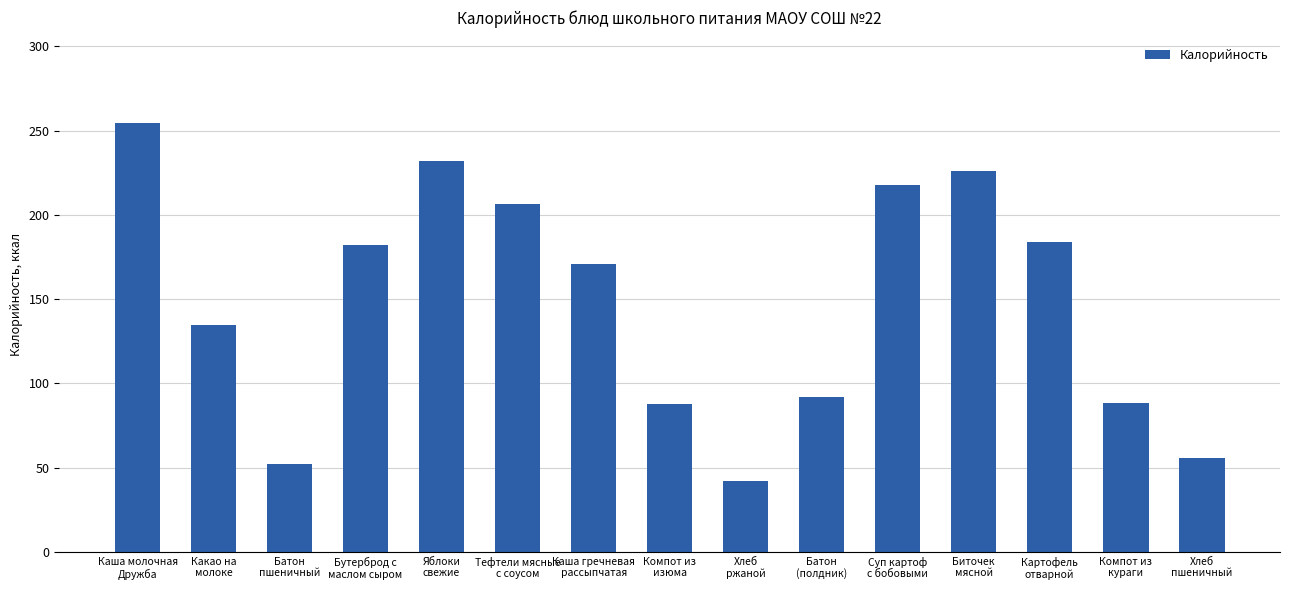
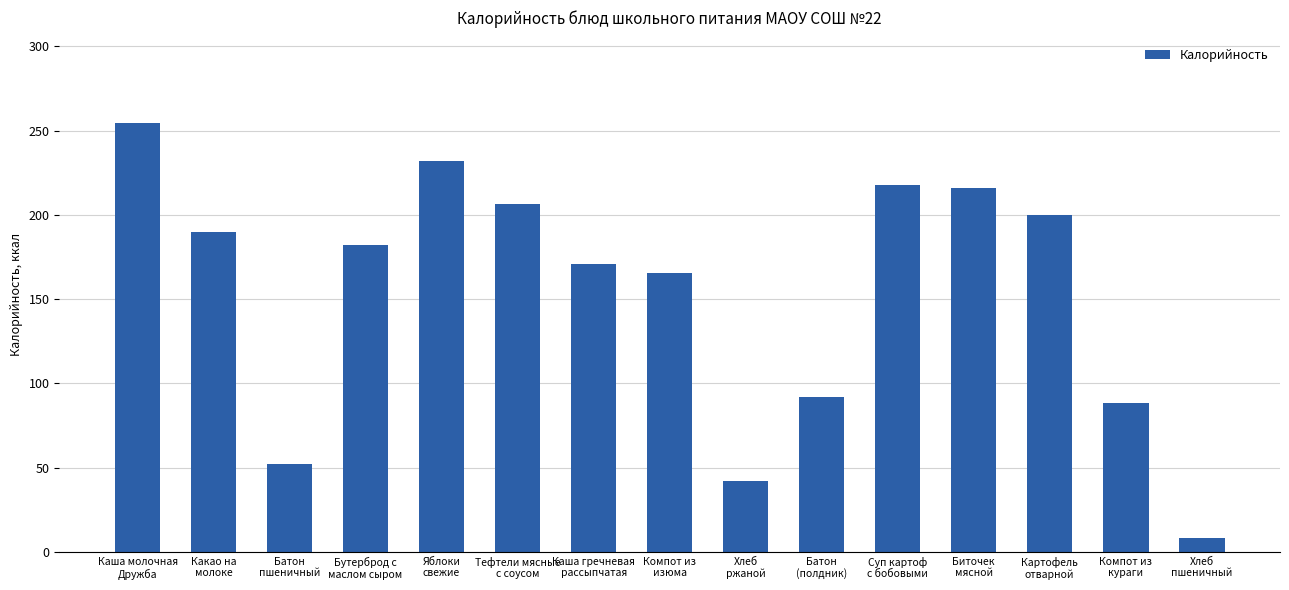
Какао на молоке: 135 -> 190
Компот из изюма: 88 -> 166
Биточек мясной: 226 -> 216
Картофель отварной: 184 -> 200
Хлеб пшеничный: 56 -> 8
